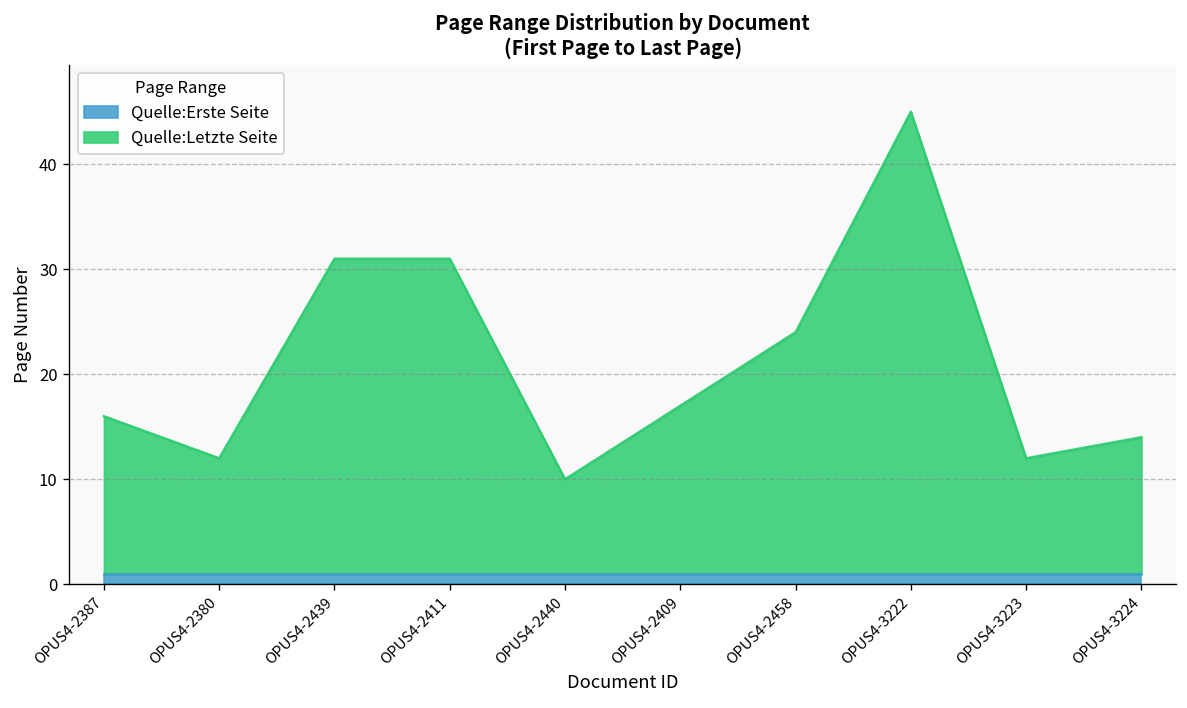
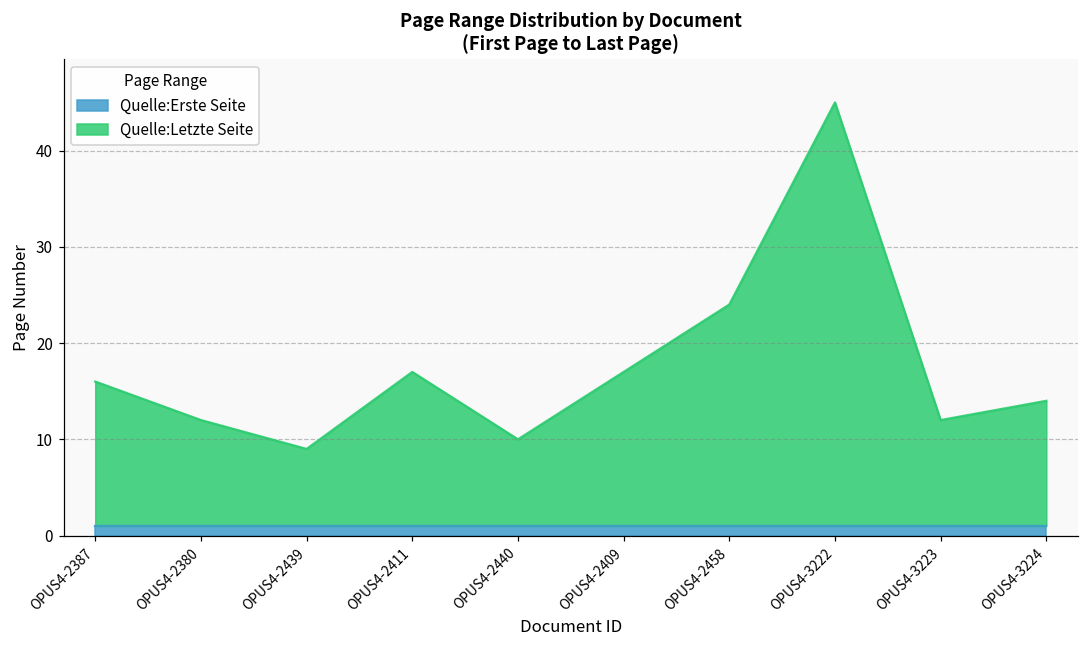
Quelle:Letzte Seite, OPUS4-2439: 31 -> 9
Quelle:Letzte Seite, OPUS4-2411: 31 -> 17
